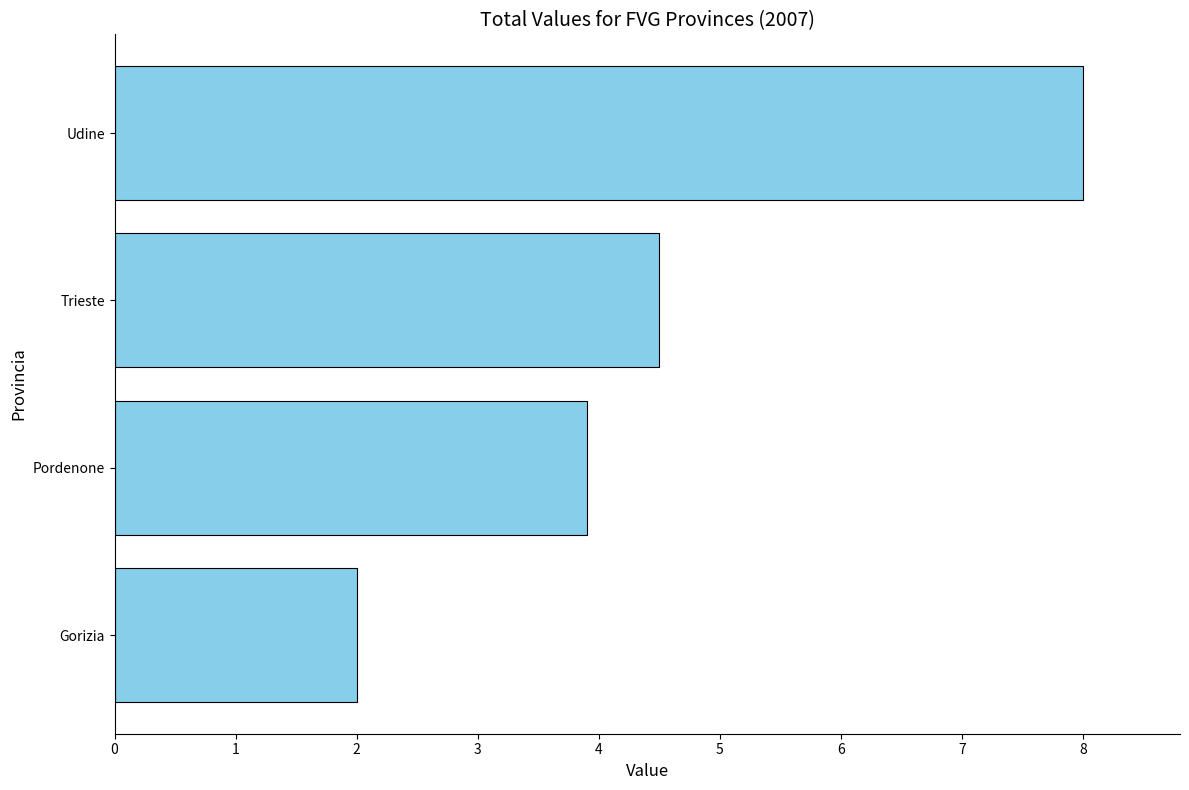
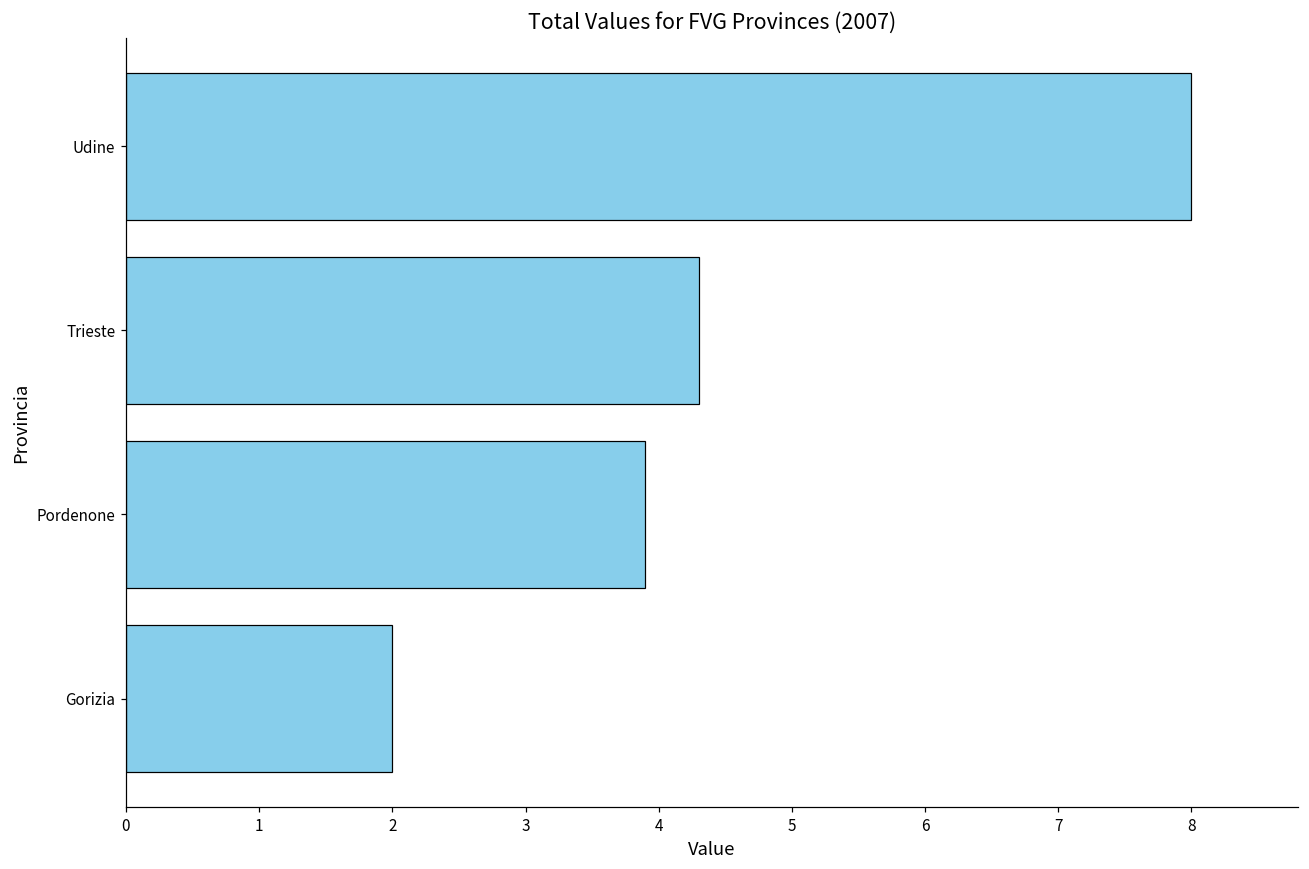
Trieste: 4.5 -> 4.3
